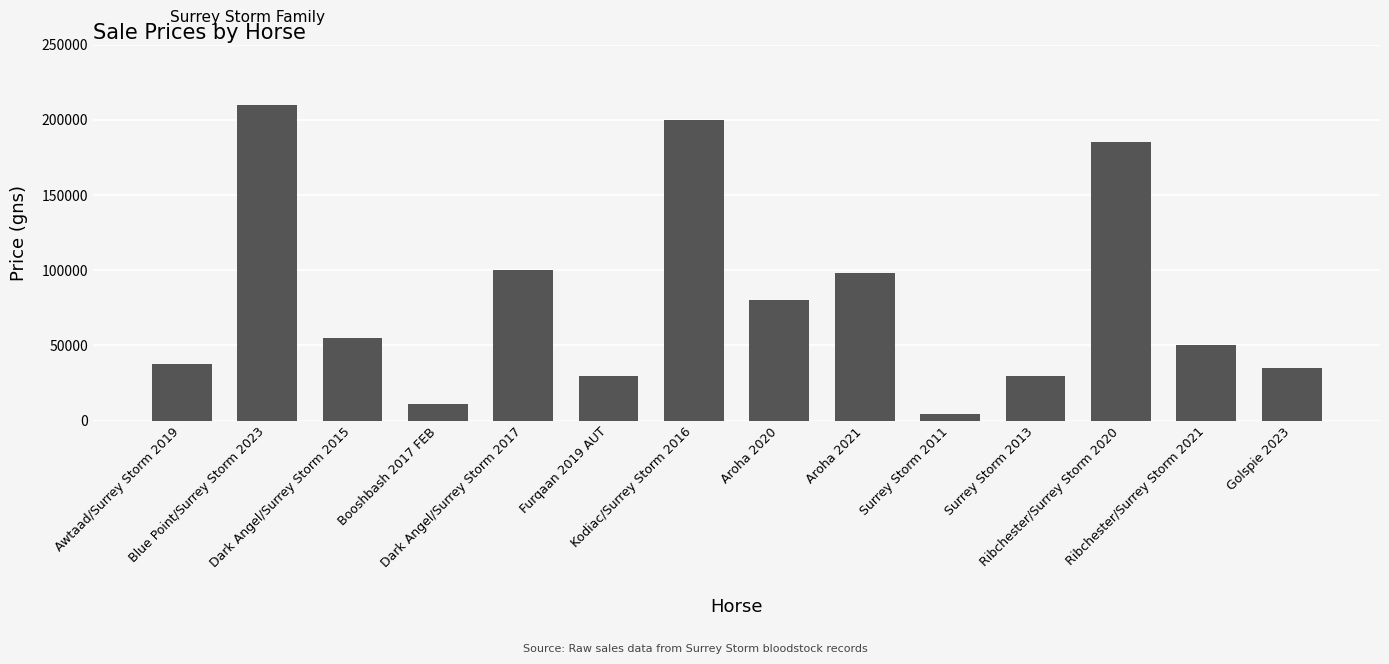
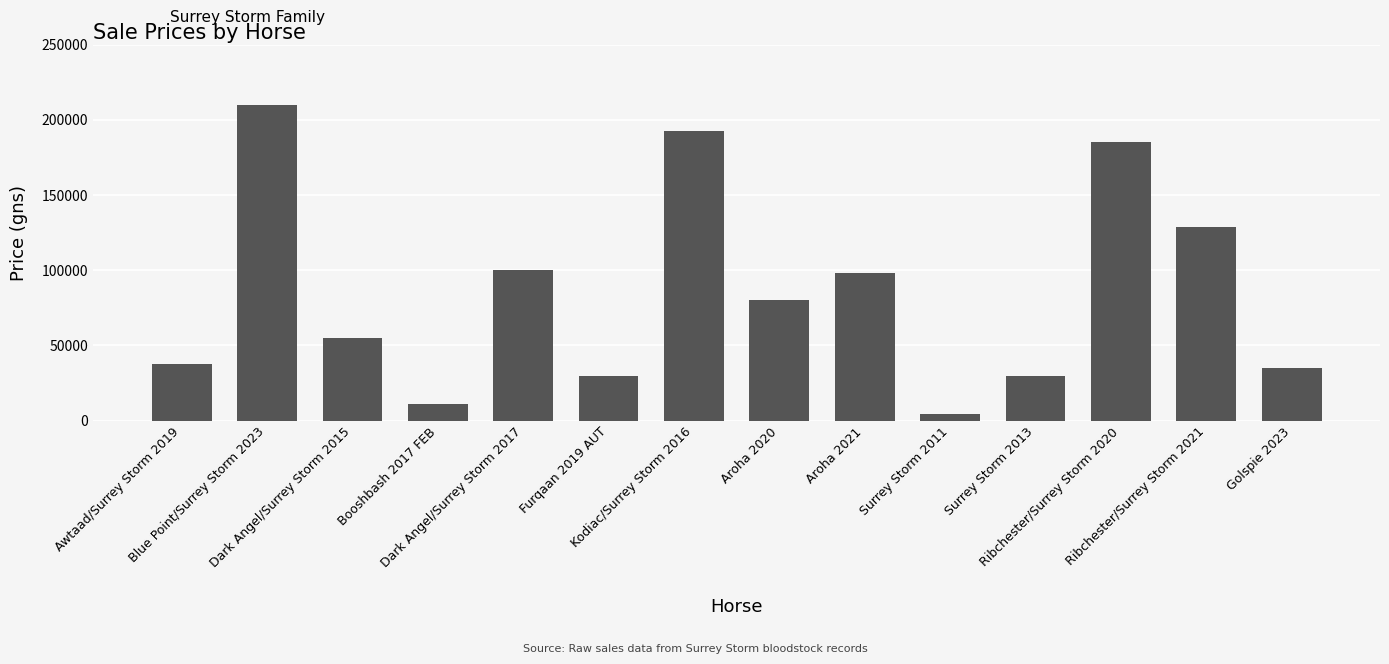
Kodiac/Surrey Storm 2016: 200000 -> 193000
Ribchester/Surrey Storm 2021: 50000 -> 128000
